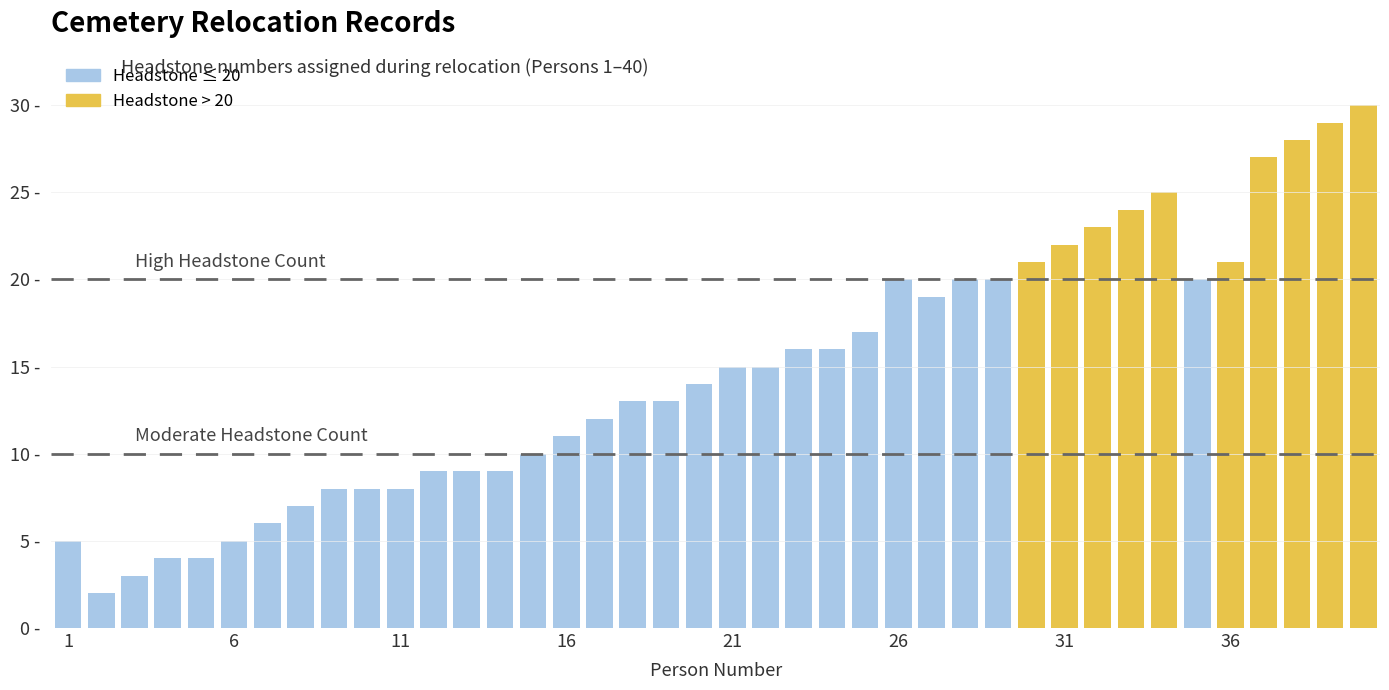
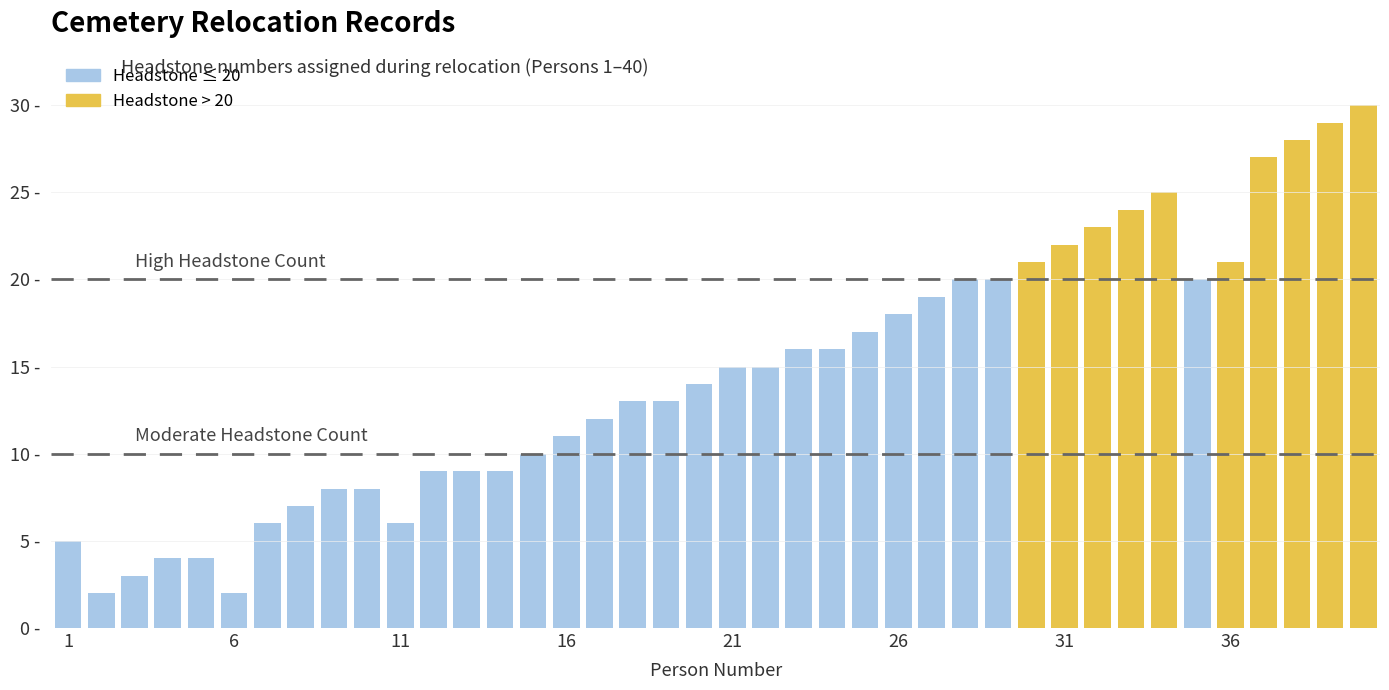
6: 5 - -> 2 -
11: 8 - -> 6 -
26: 20 - -> 18 -
